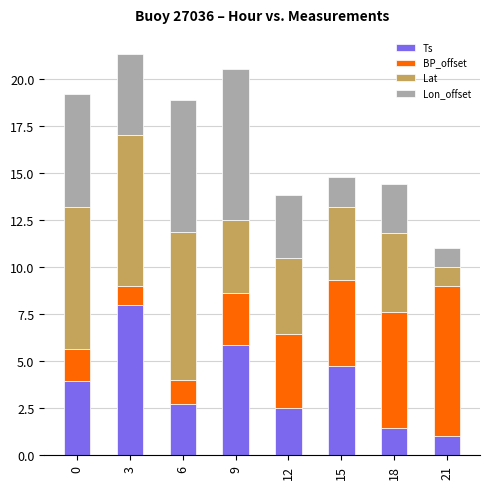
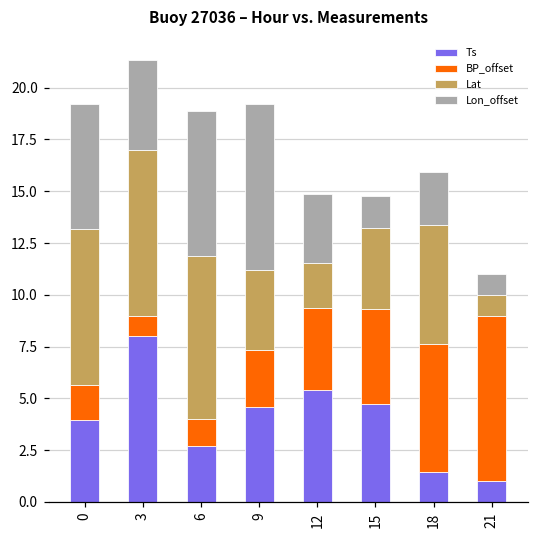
Ts, 9: 5.9 -> 4.6
Ts, 12: 2.5 -> 5.4
Lat, 12: 4.0 -> 2.2
Lat, 18: 4.2 -> 5.7
